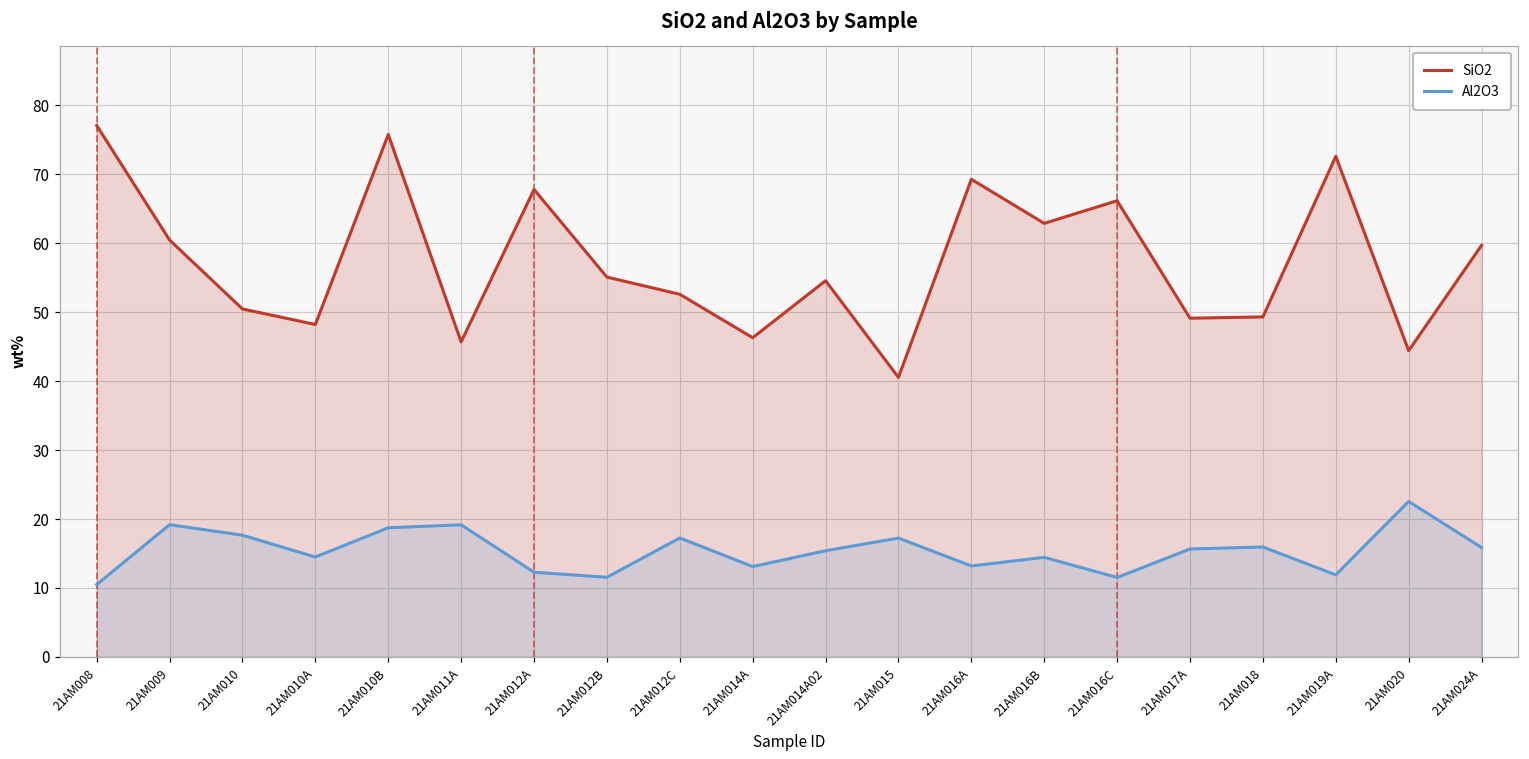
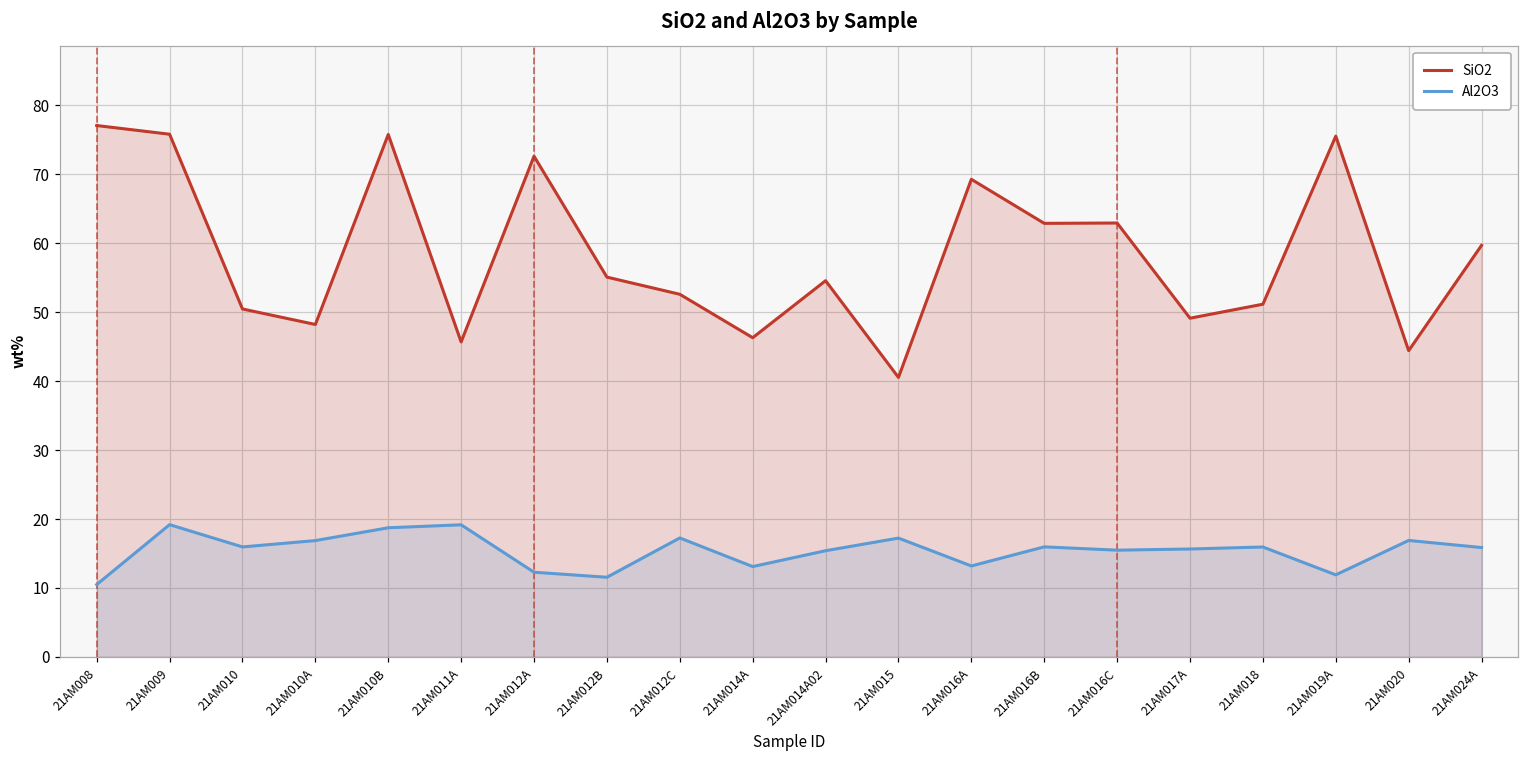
SiO2, 21AM009: 60 -> 76
Al2O3, 21AM010: 18 -> 16
Al2O3, 21AM010A: 14 -> 17
SiO2, 21AM012A: 68 -> 73
Al2O3, 21AM016B: 14 -> 16
SiO2, 21AM016C: 66 -> 63
Al2O3, 21AM016C: 12 -> 15
SiO2, 21AM018: 49 -> 51
SiO2, 21AM019A: 73 -> 76
Al2O3, 21AM020: 23 -> 17
